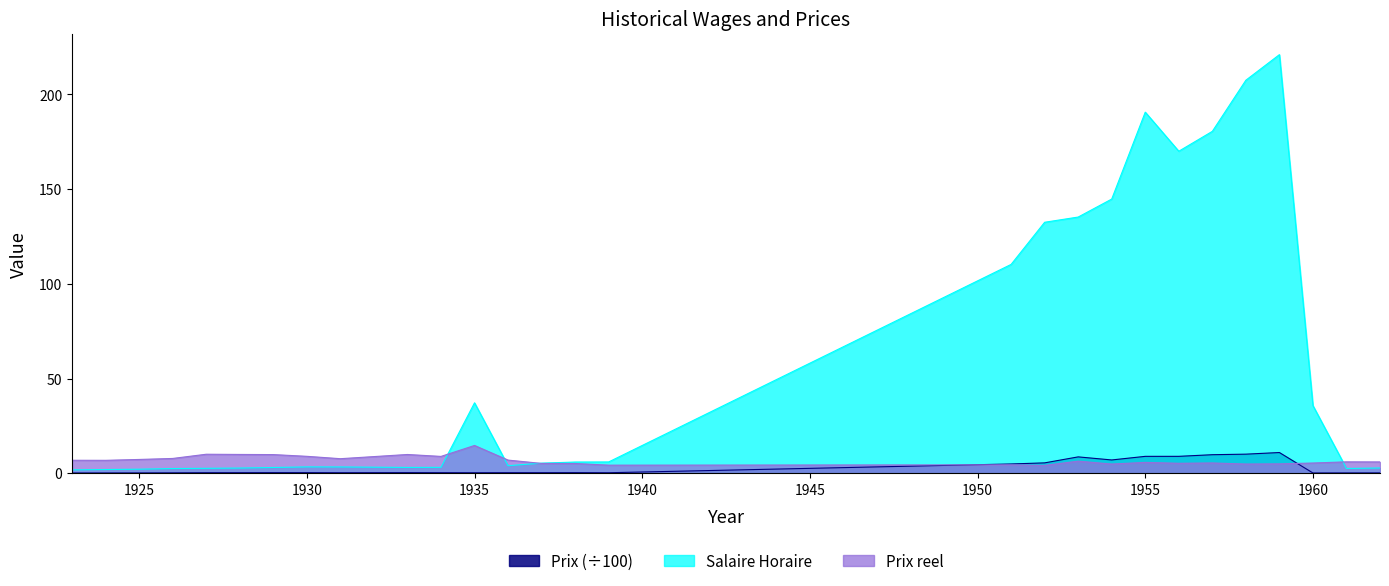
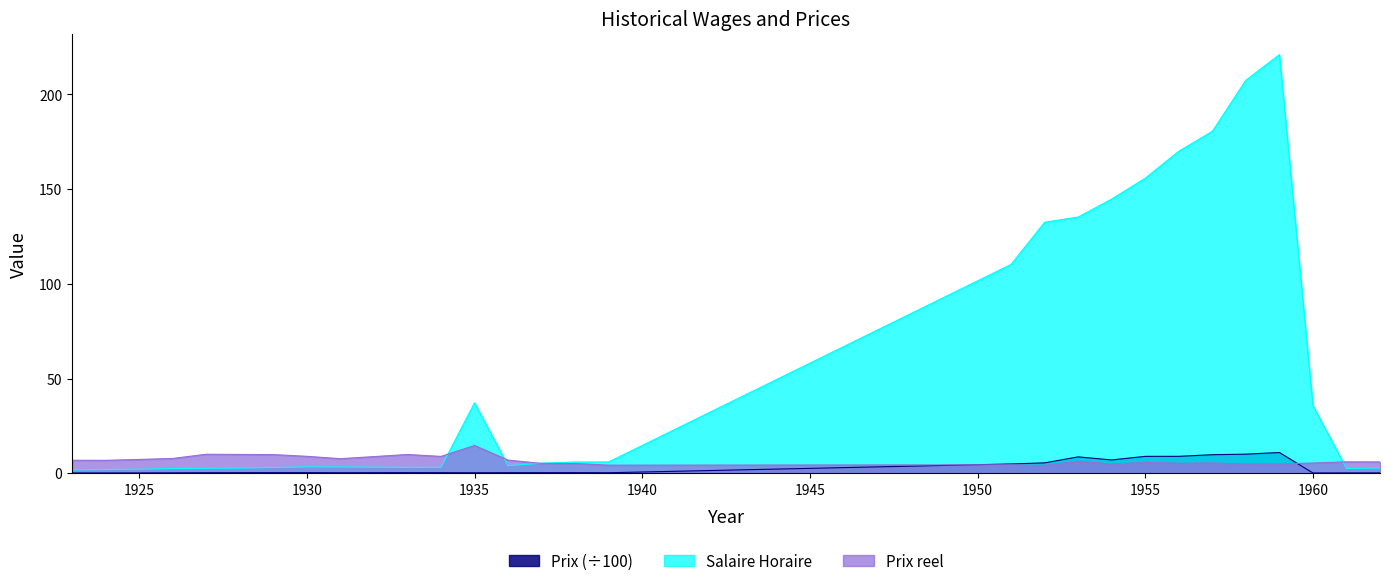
Salaire Horaire, 1955: 191 -> 156
